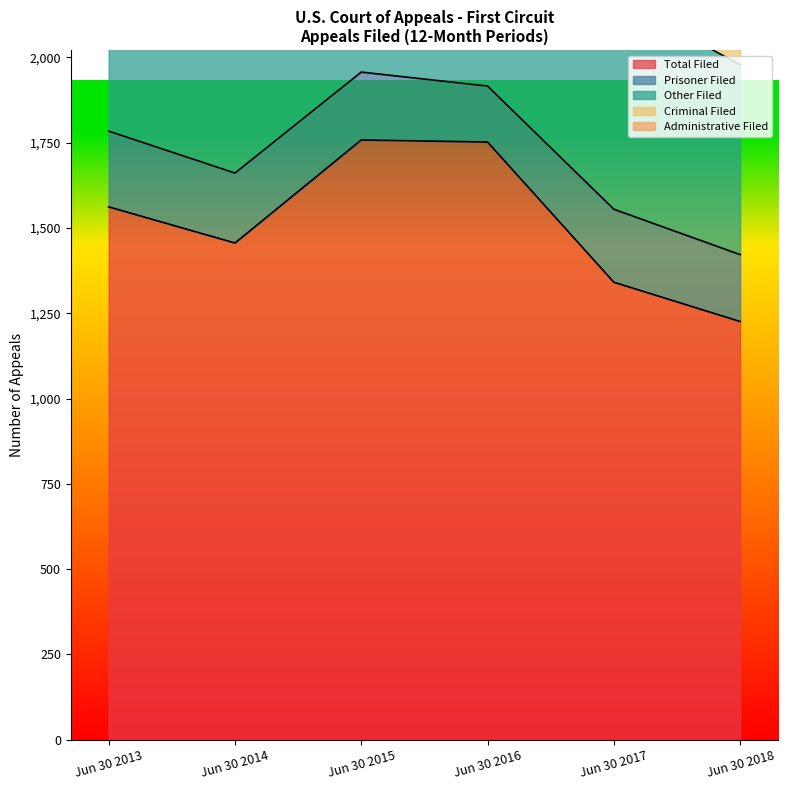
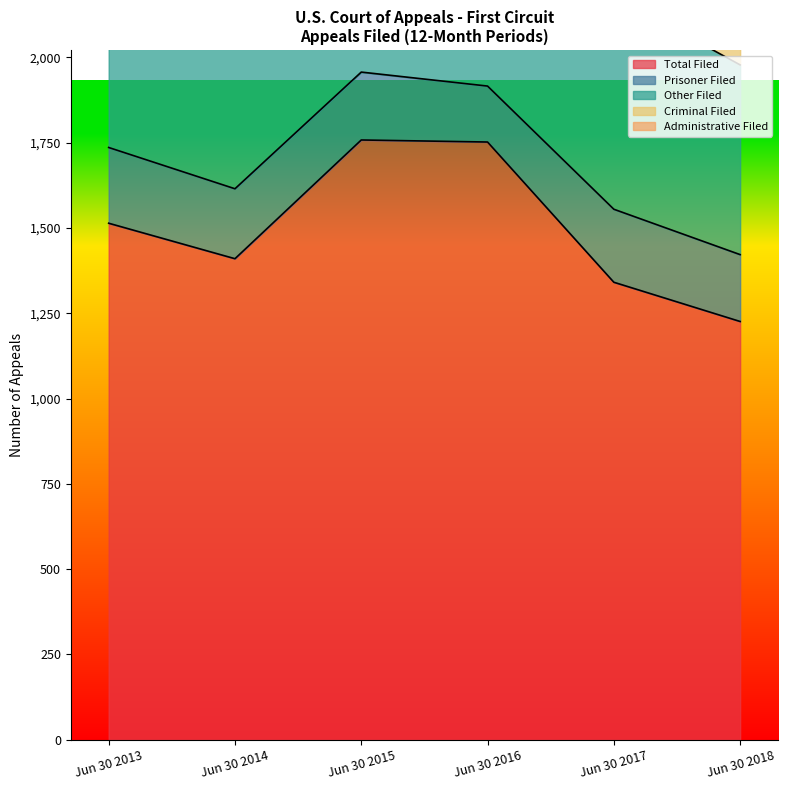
Total Filed, Jun 30 2013: 1,560 -> 1,510
Total Filed, Jun 30 2014: 1,460 -> 1,410
